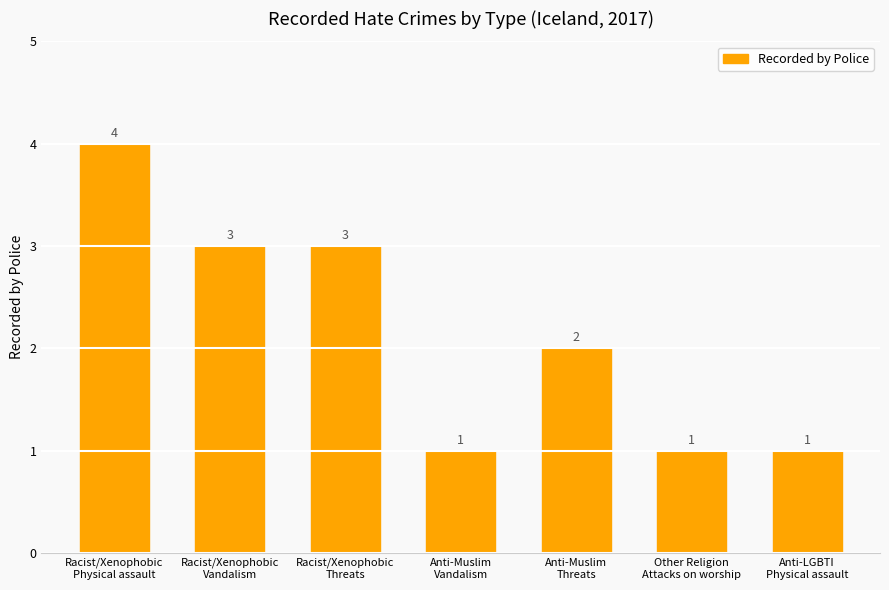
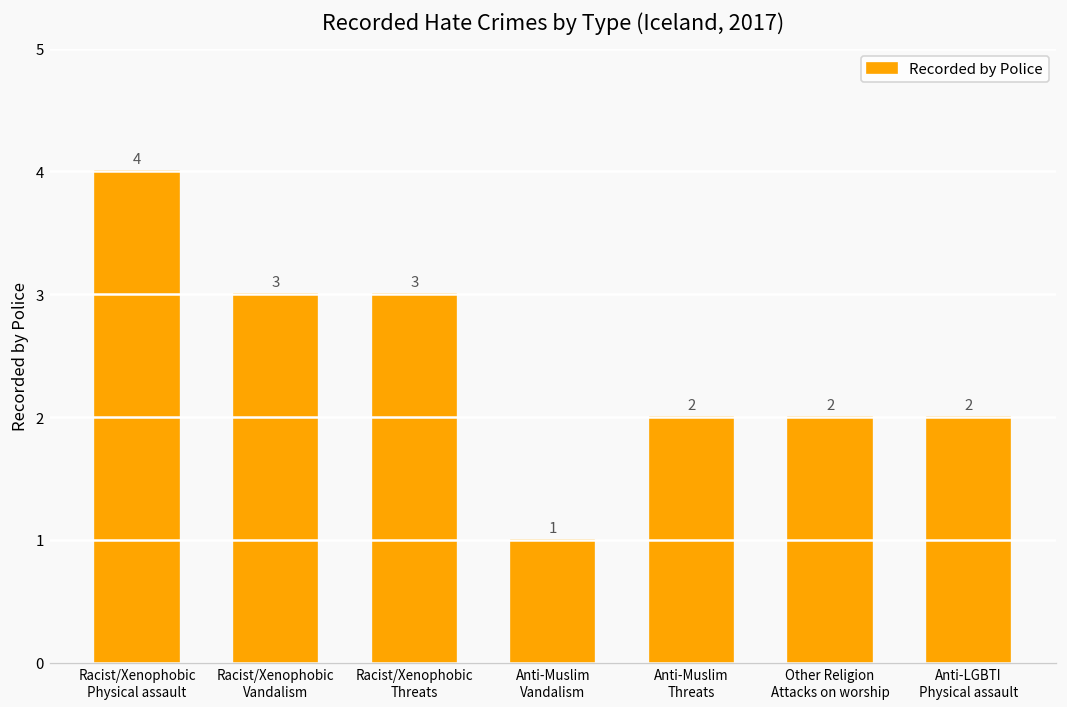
Other Religion Attacks on worship: 1 -> 2
Anti-LGBTI Physical assault: 1 -> 2
